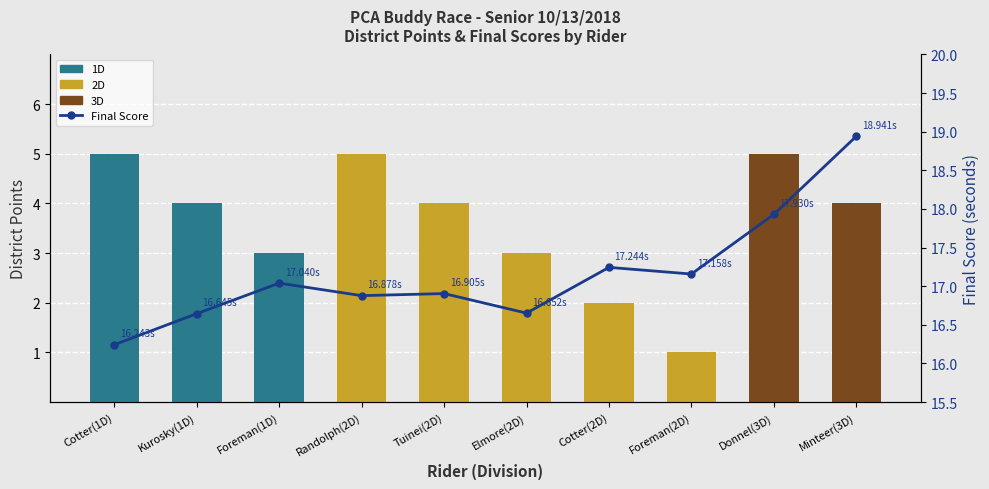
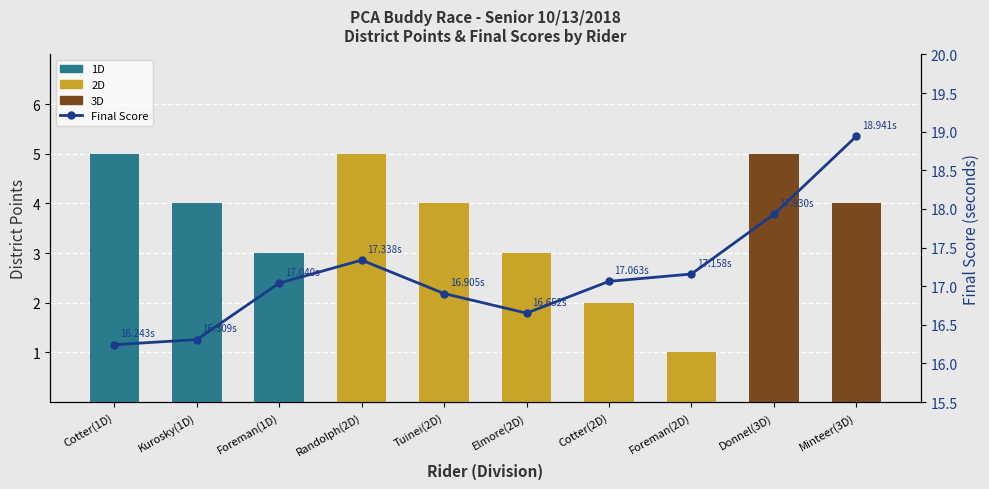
Final Score, Kurosky(1D): 16.645s -> 16.309s
Final Score, Randolph(2D): 16.878s -> 17.338s
Final Score, Cotter(2D): 17.244s -> 17.063s
